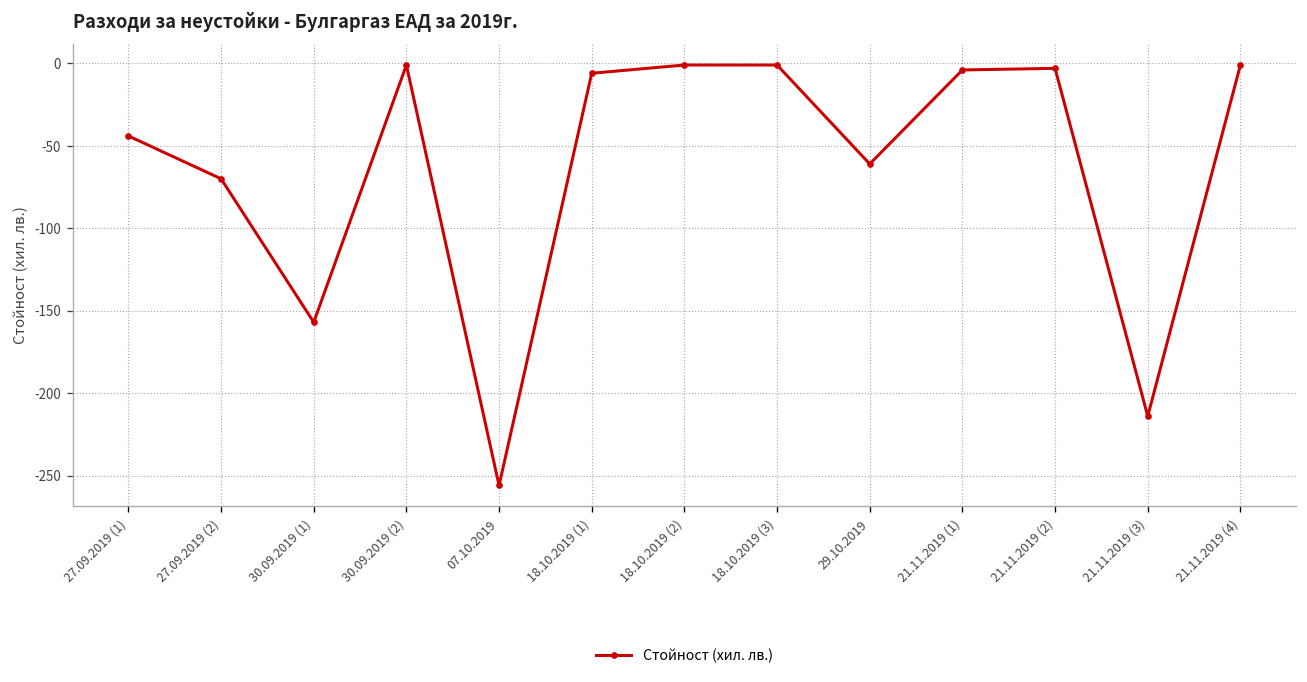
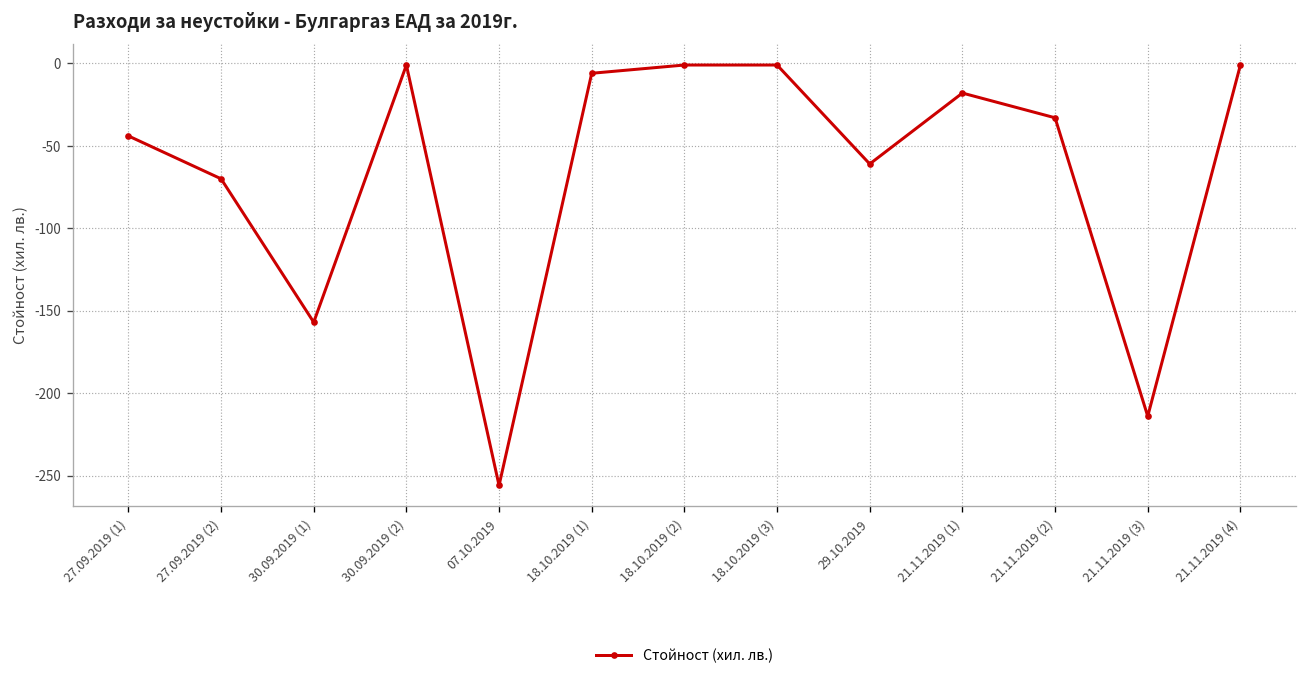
21.11.2019 (1): -4 -> -18
21.11.2019 (2): -3 -> -33
